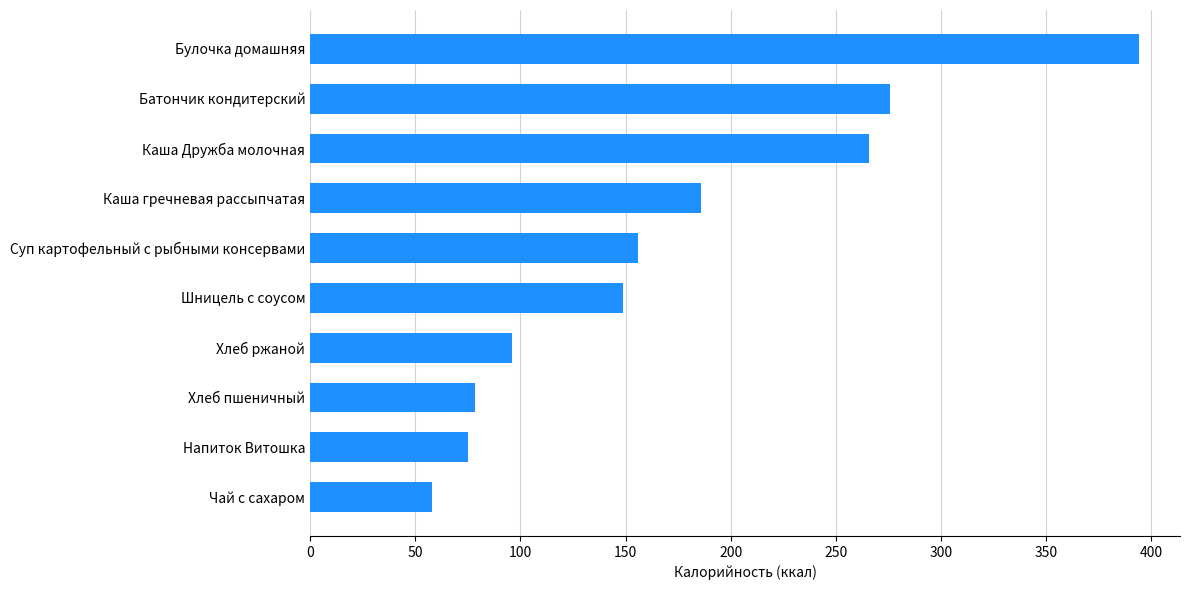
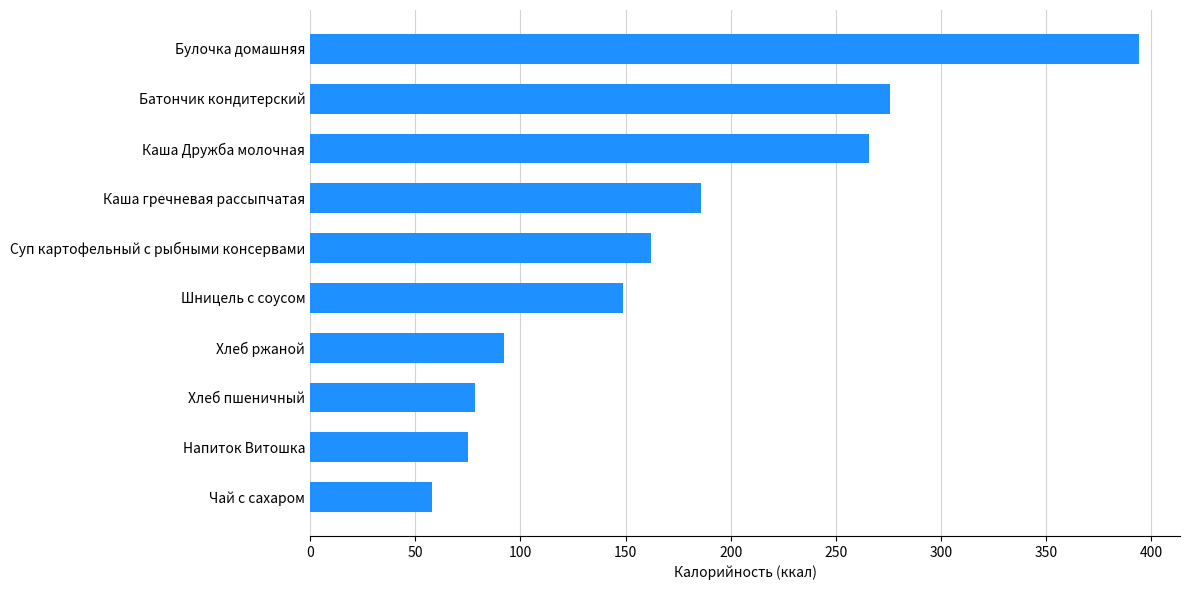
Суп картофельный с рыбными консервами: 156 -> 162
Хлеб ржаной: 96 -> 92
